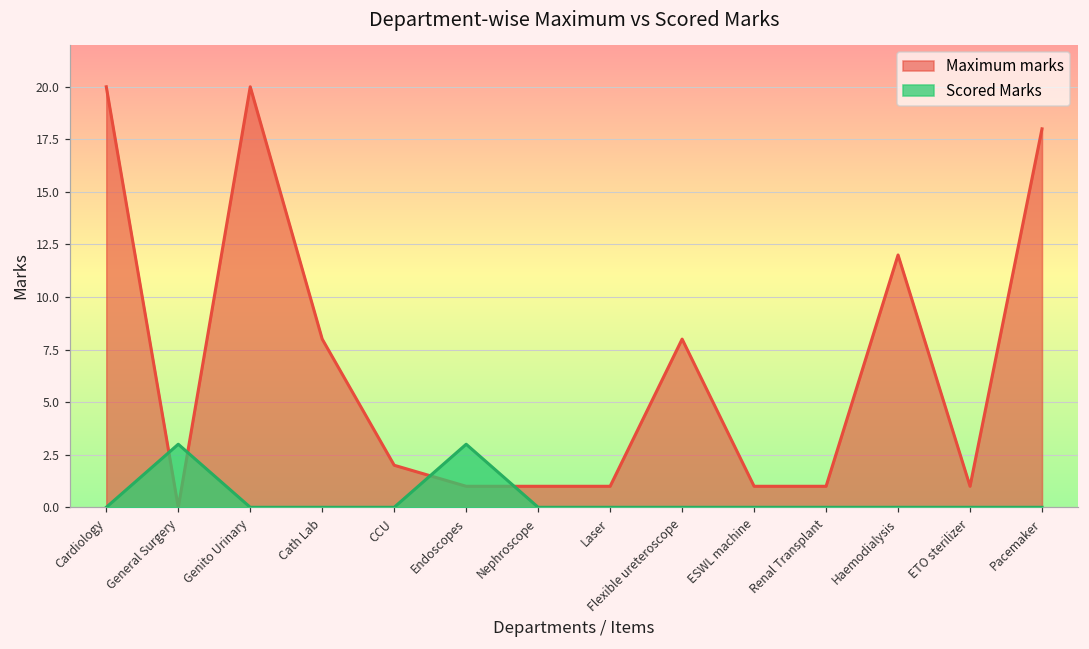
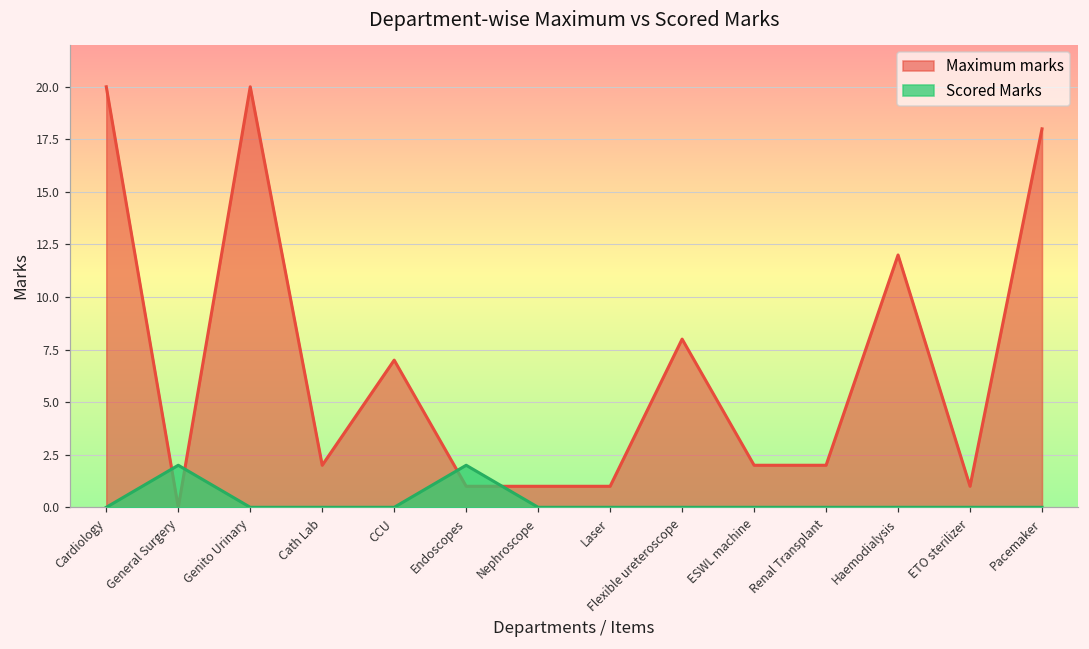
Scored Marks, General Surgery: 3 -> 2
Maximum marks, Cath Lab: 8 -> 2
Maximum marks, CCU: 2 -> 7
Scored Marks, Endoscopes: 3 -> 2
Maximum marks, ESWL machine: 1 -> 2
Maximum marks, Renal Transplant: 1 -> 2
